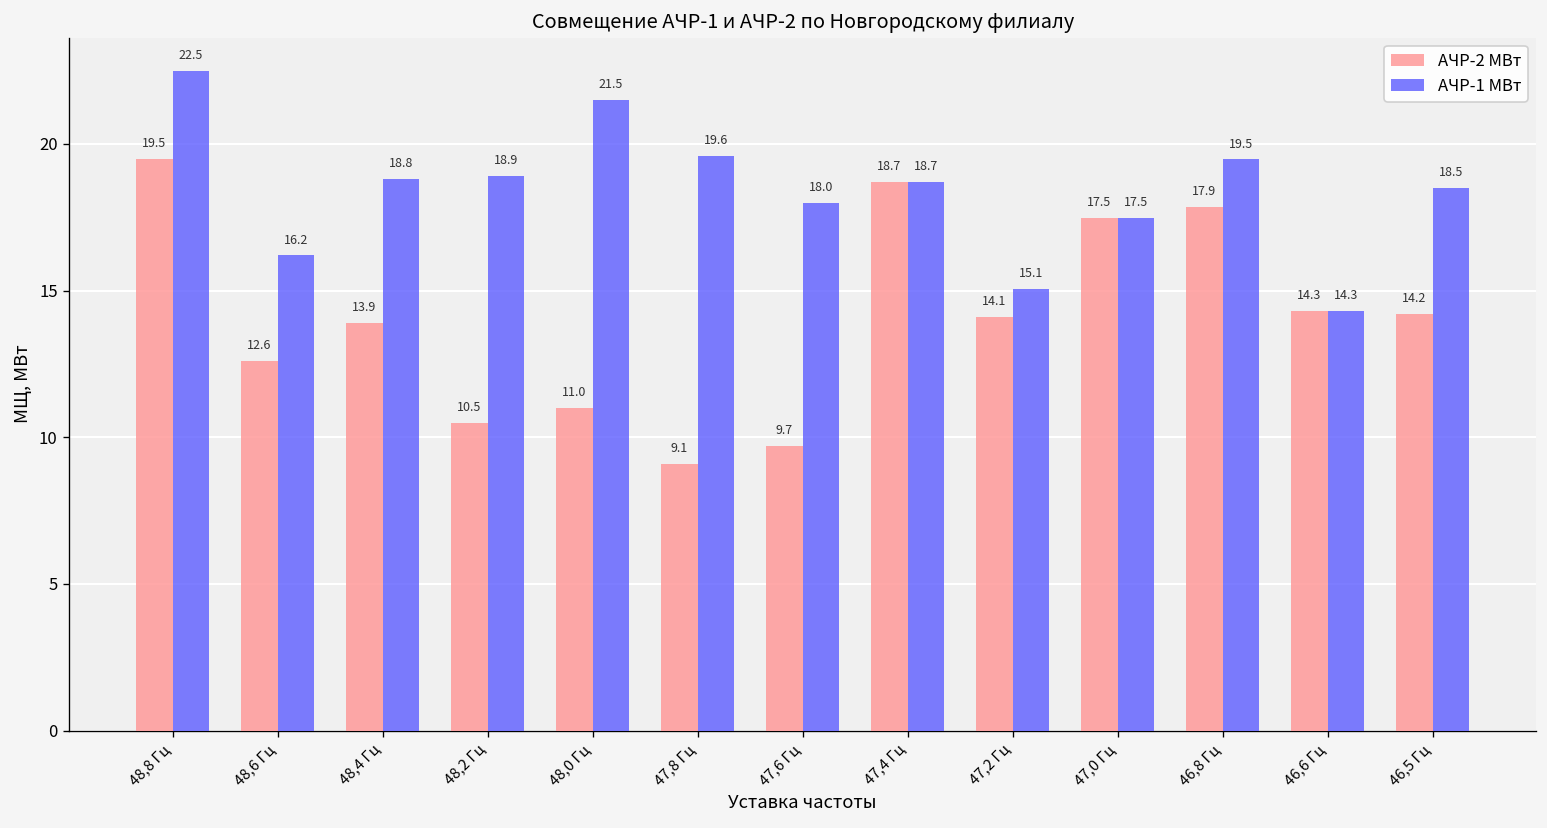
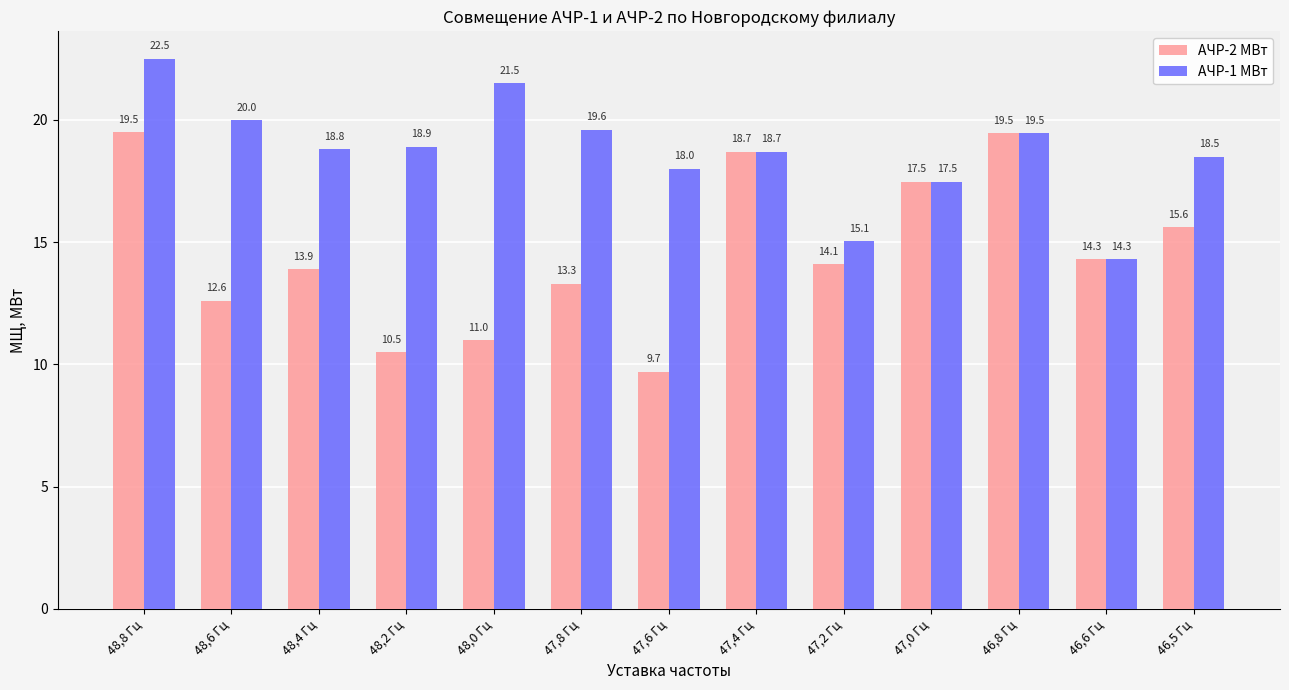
АЧР-1 МВт, 48,6 Гц: 16.2 -> 20.0
АЧР-2 МВт, 47,8 Гц: 9.1 -> 13.3
АЧР-2 МВт, 46,8 Гц: 17.9 -> 19.5
АЧР-2 МВт, 46,5 Гц: 14.2 -> 15.6
